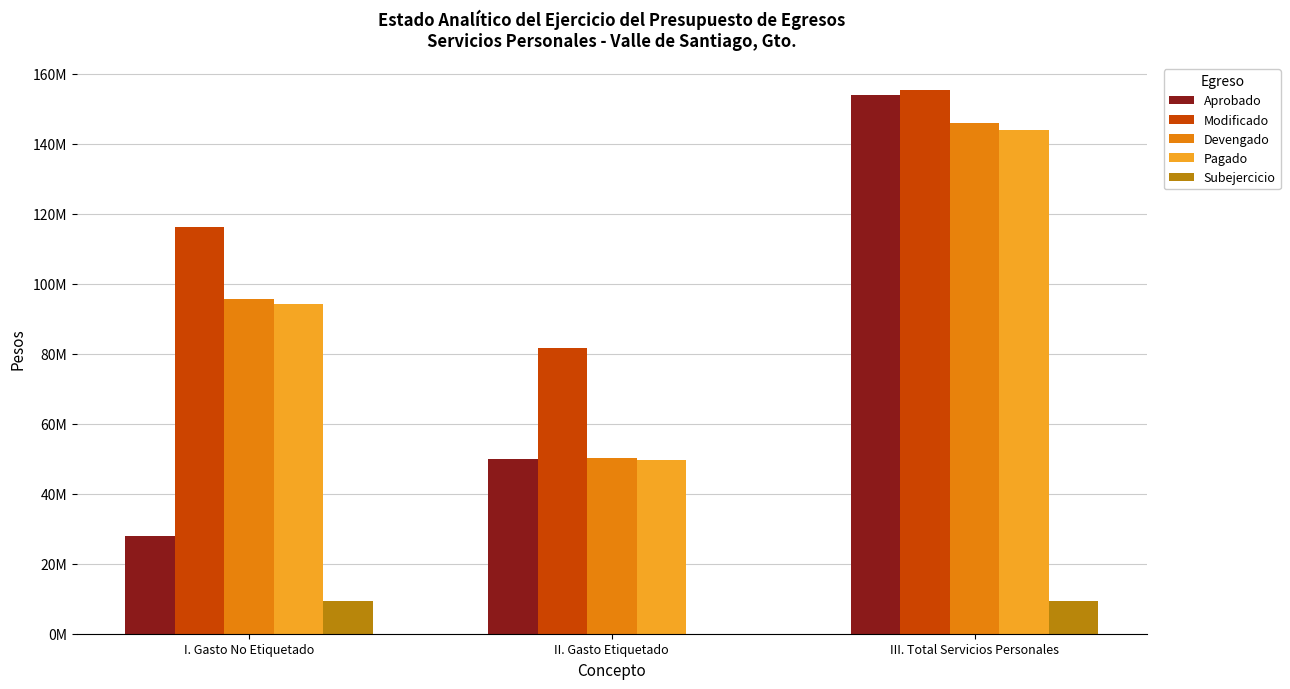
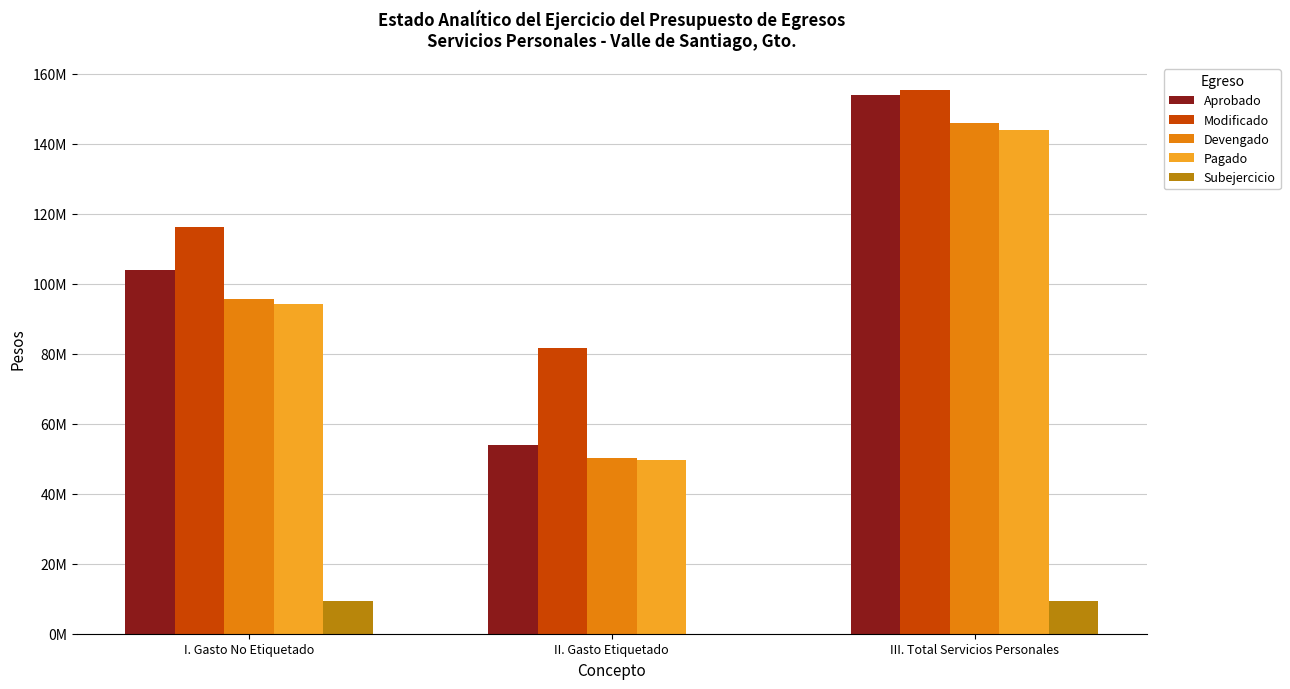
Aprobado, I. Gasto No Etiquetado: 28000000 -> 104000000
Aprobado, II. Gasto Etiquetado: 50000000 -> 54000000
